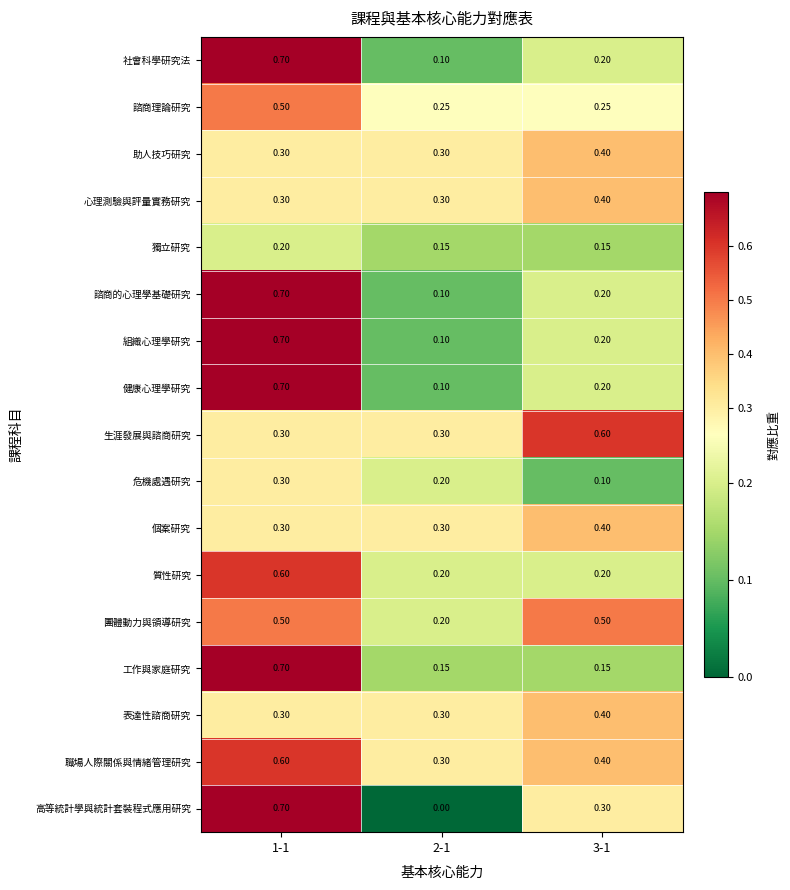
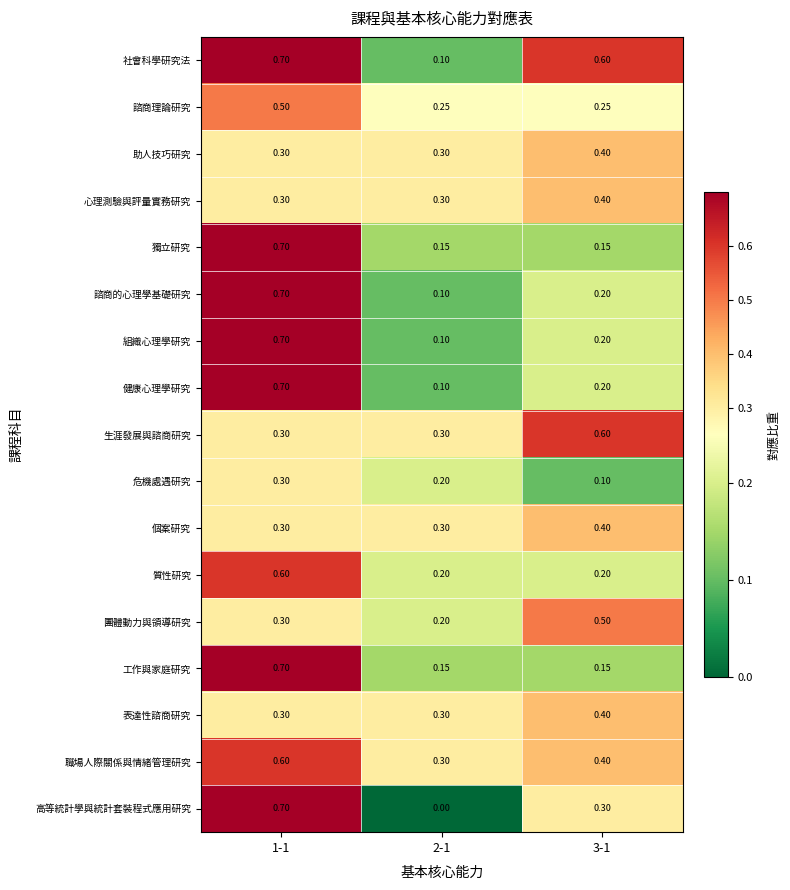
社會科學研究法, 3-1: 0.20 -> 0.60
獨立研究, 1-1: 0.20 -> 0.70
團體動力與領導研究, 1-1: 0.50 -> 0.30
